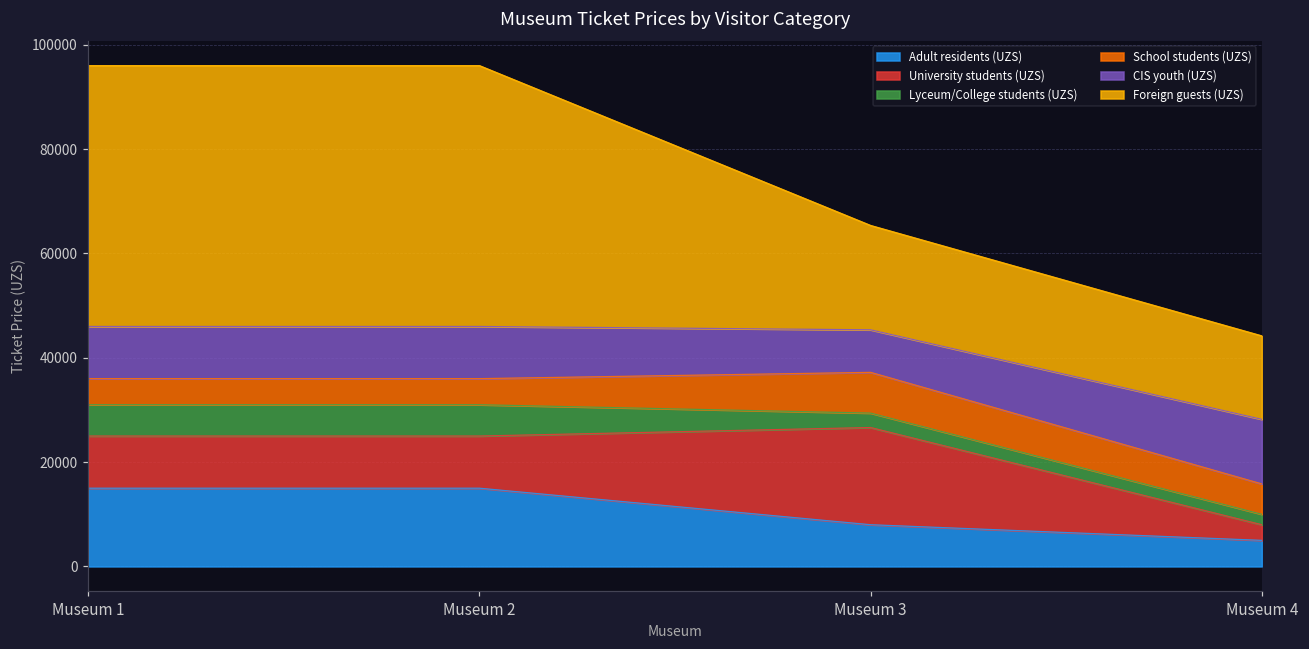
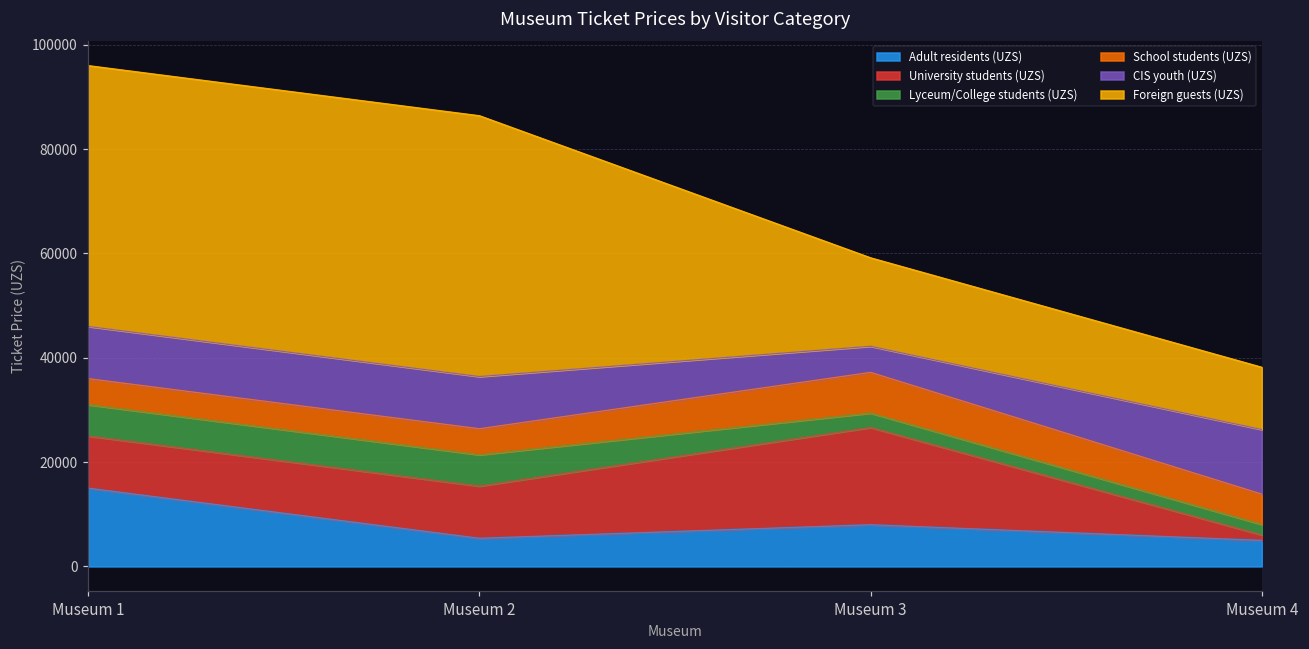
Adult residents (UZS), Museum 2: 15000 -> 5000
CIS youth (UZS), Museum 3: 8000 -> 5000
Foreign guests (UZS), Museum 3: 20000 -> 17000
University students (UZS), Museum 4: 3000 -> 1000
Foreign guests (UZS), Museum 4: 16000 -> 12000
